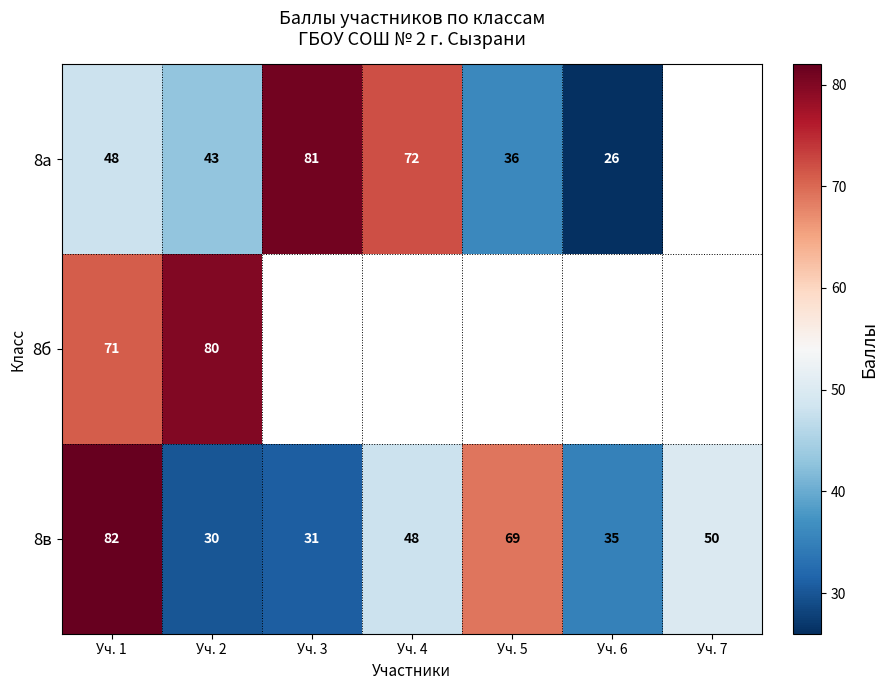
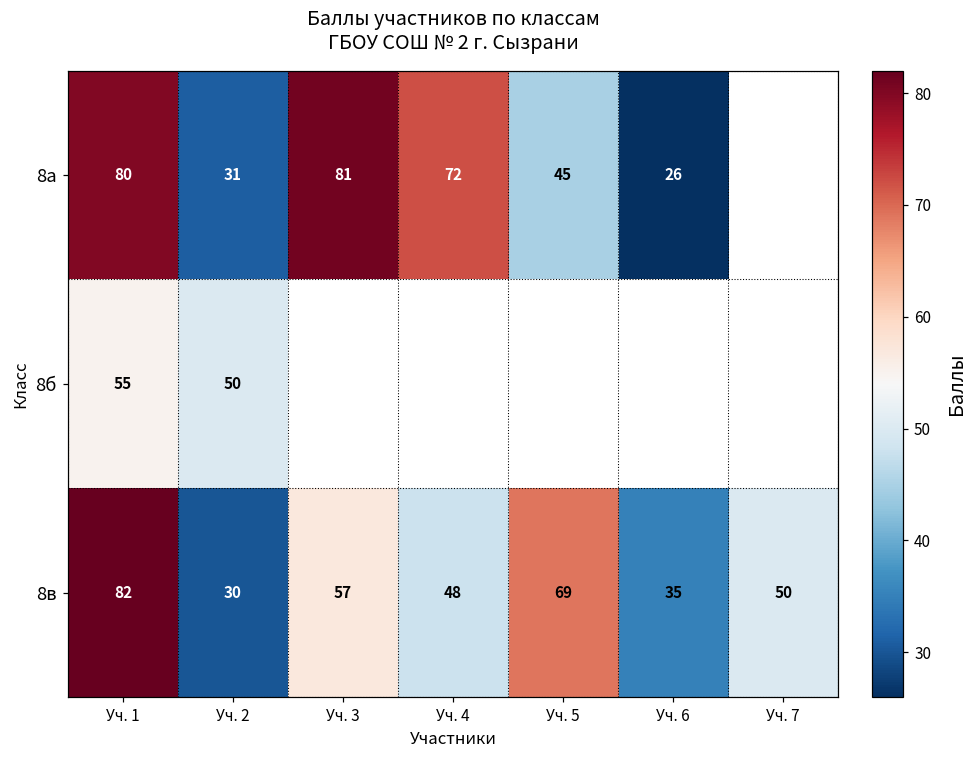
8а, Уч. 1: 48 -> 80
8а, Уч. 2: 43 -> 31
8а, Уч. 5: 36 -> 45
8б, Уч. 1: 71 -> 55
8б, Уч. 2: 80 -> 50
8в, Уч. 3: 31 -> 57
